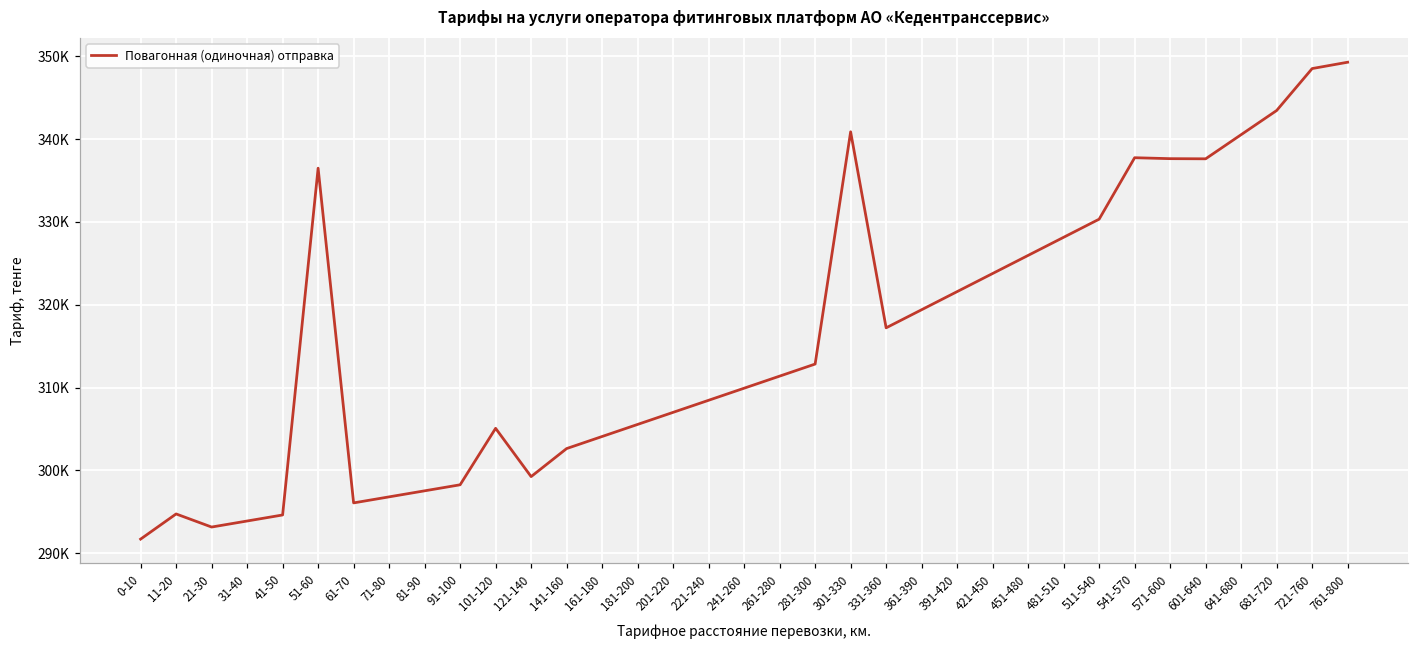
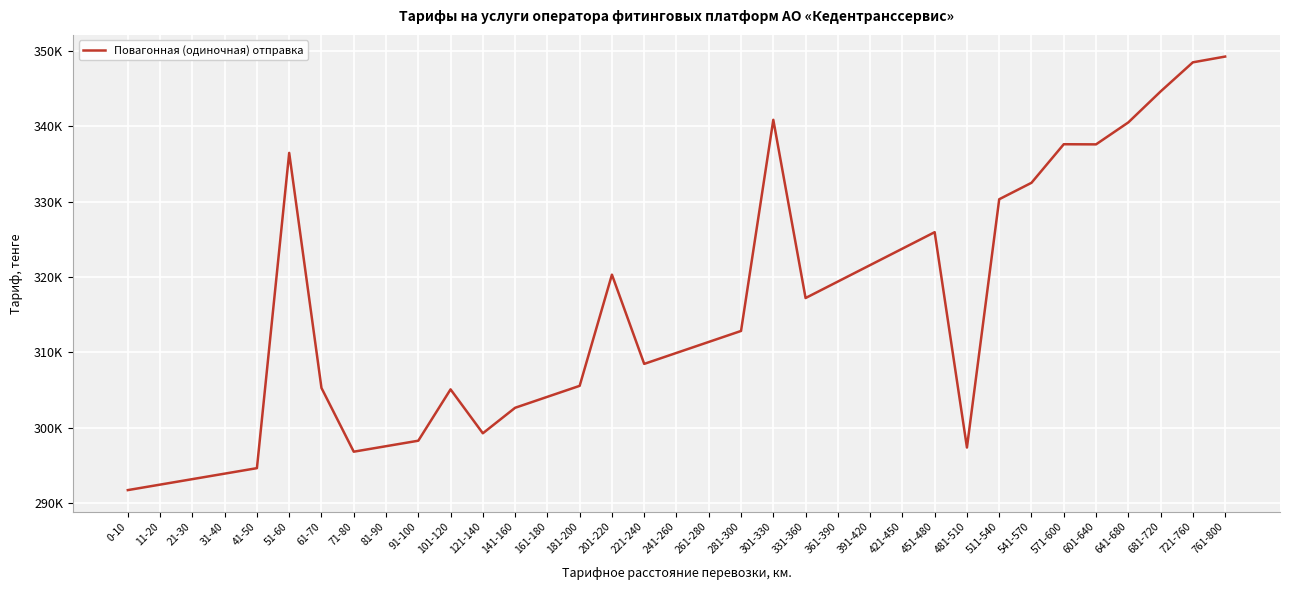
11-20: 295000 -> 292000
61-70: 296000 -> 305000
201-220: 307000 -> 320000
481-510: 328000 -> 297000
541-570: 338000 -> 333000
681-720: 343000 -> 345000
